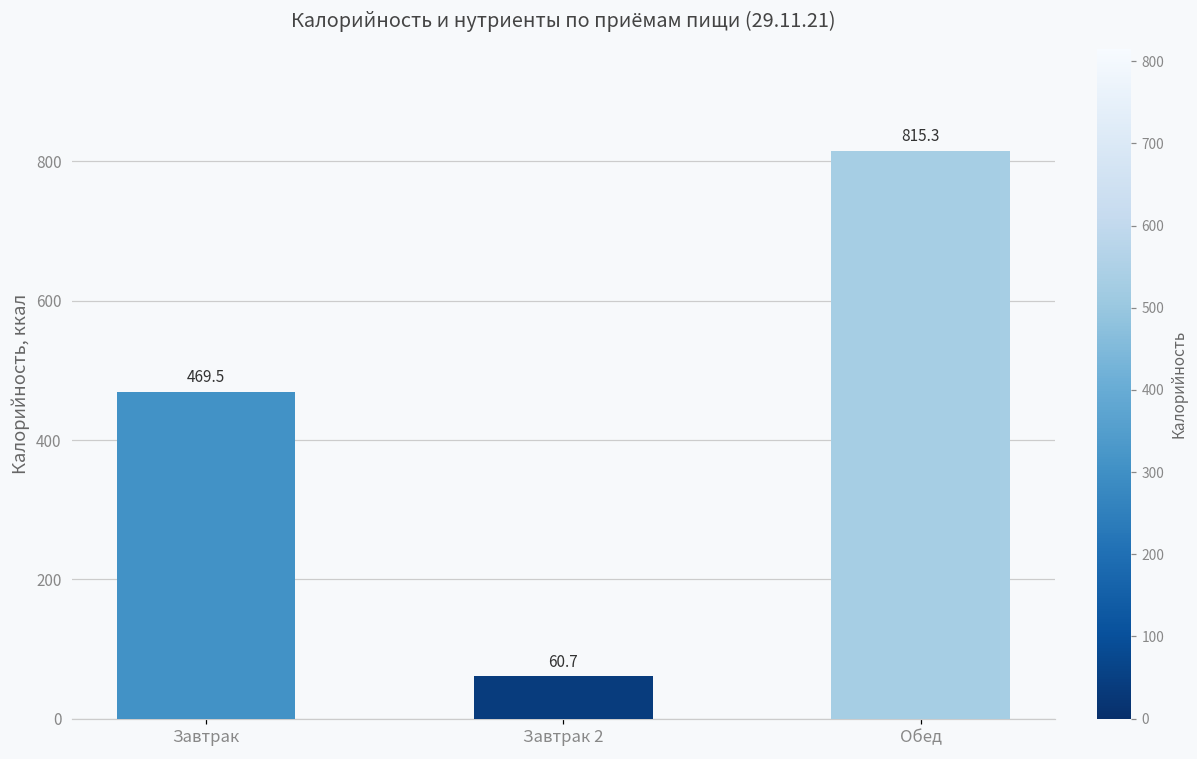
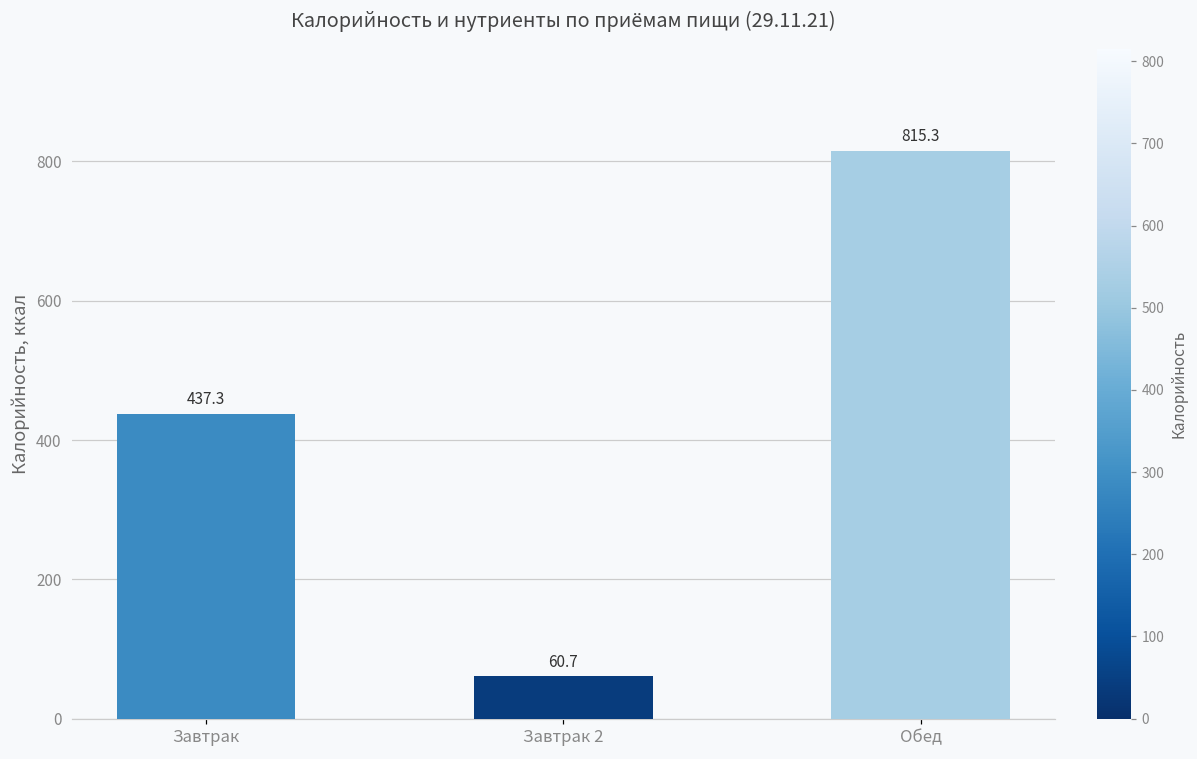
Завтрак: 469.5 -> 437.3
